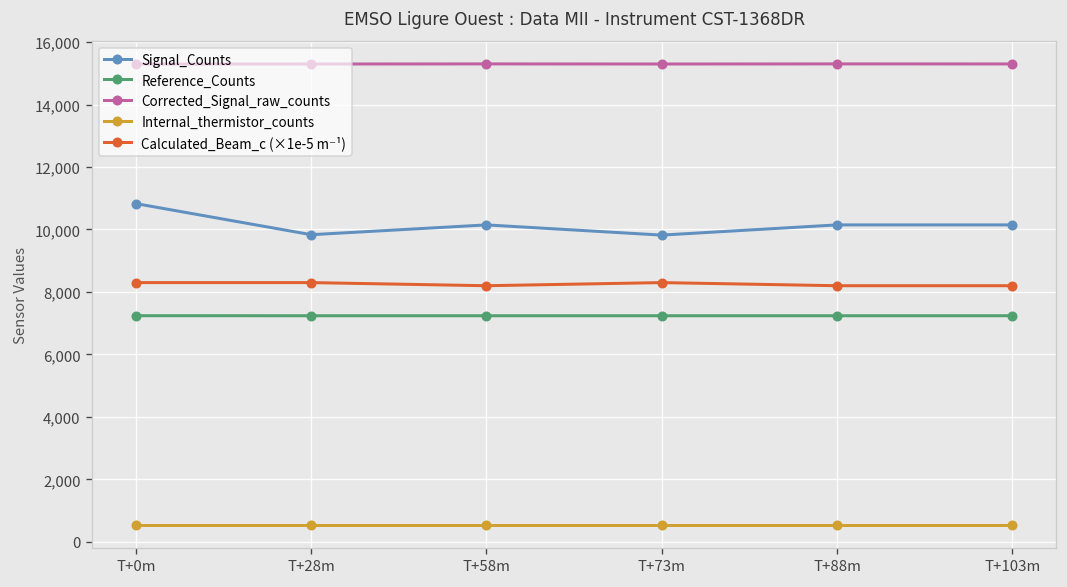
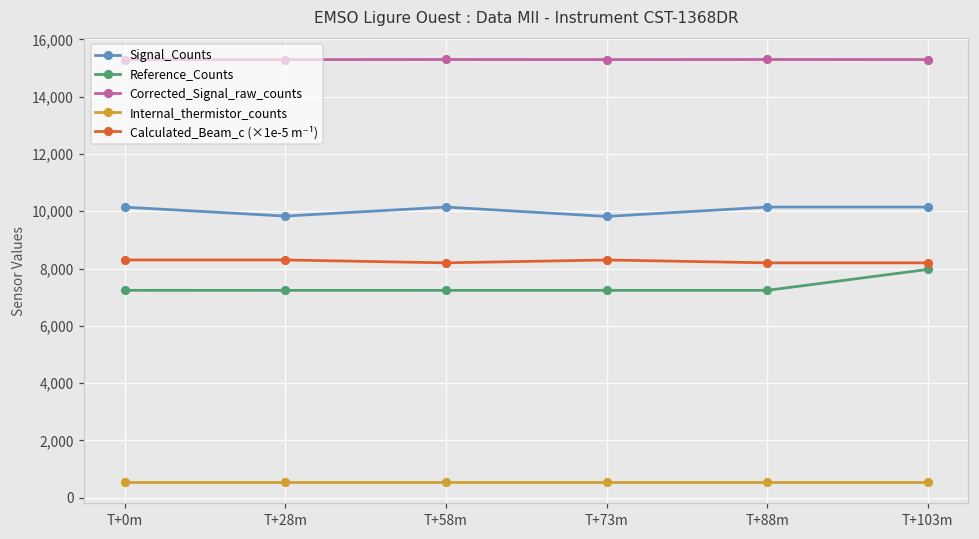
Signal_Counts, T+0m: 10,800 -> 10,100
Reference_Counts, T+103m: 7,200 -> 8,000
